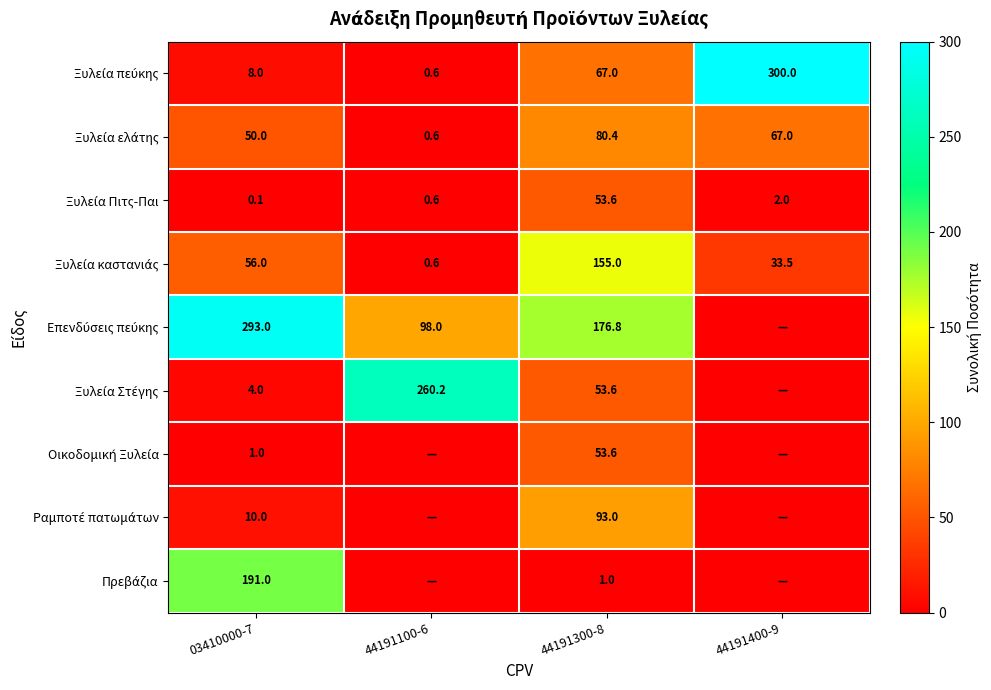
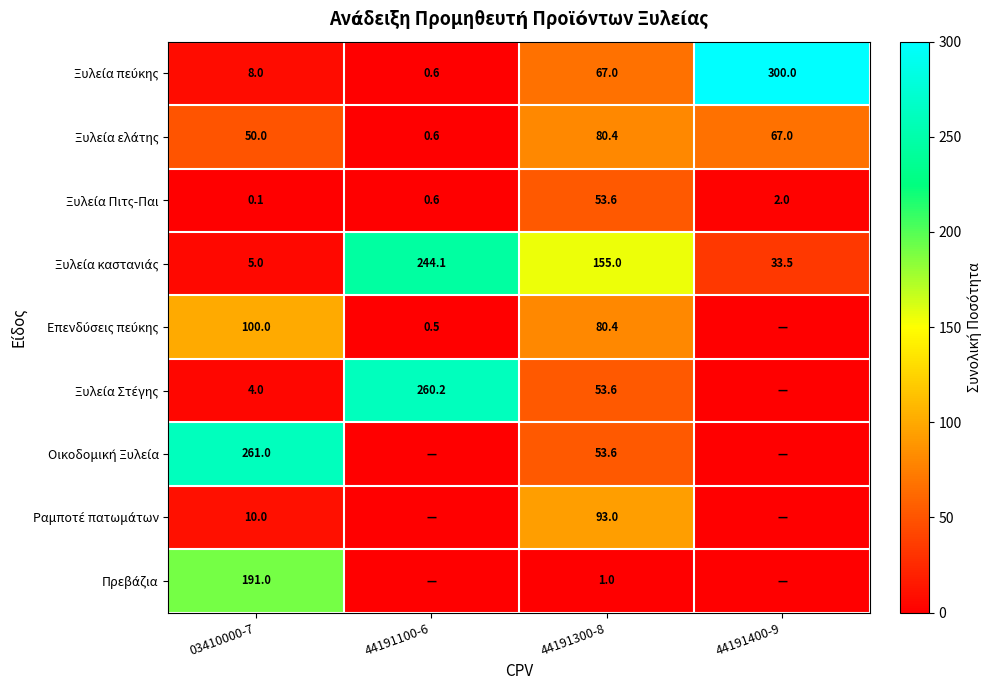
Ξυλεία καστανιάς, 03410000-7: 56.0 -> 5.0
Ξυλεία καστανιάς, 44191100-6: 0.6 -> 244.1
Επενδύσεις πεύκης, 03410000-7: 293.0 -> 100.0
Επενδύσεις πεύκης, 44191100-6: 98.0 -> 0.5
Επενδύσεις πεύκης, 44191300-8: 176.8 -> 80.4
Οικοδομική Ξυλεία, 03410000-7: 1.0 -> 261.0
